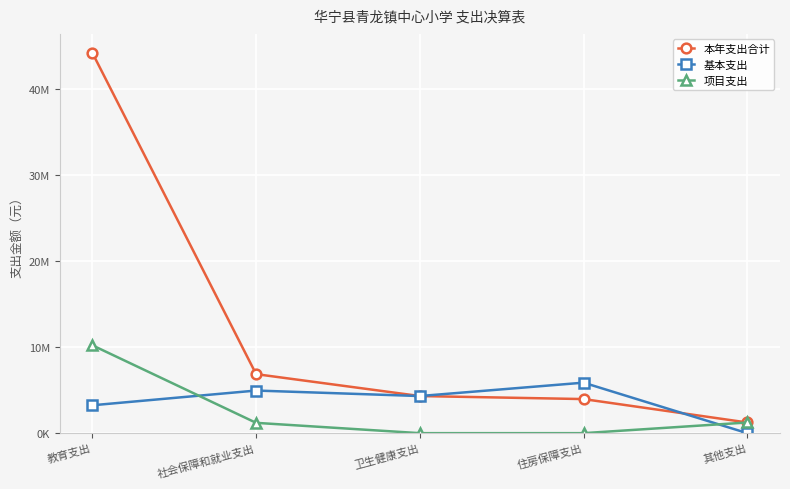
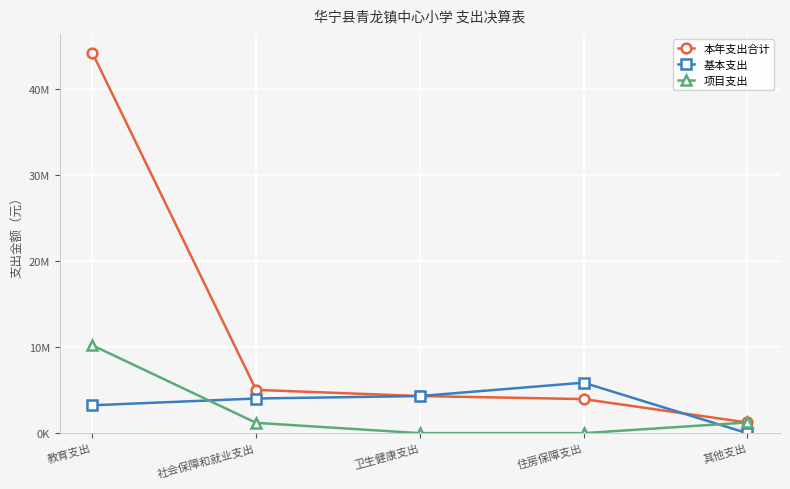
本年支出合计, 社会保障和就业支出: 7000000 -> 5000000
基本支出, 社会保障和就业支出: 5000000 -> 4000000
